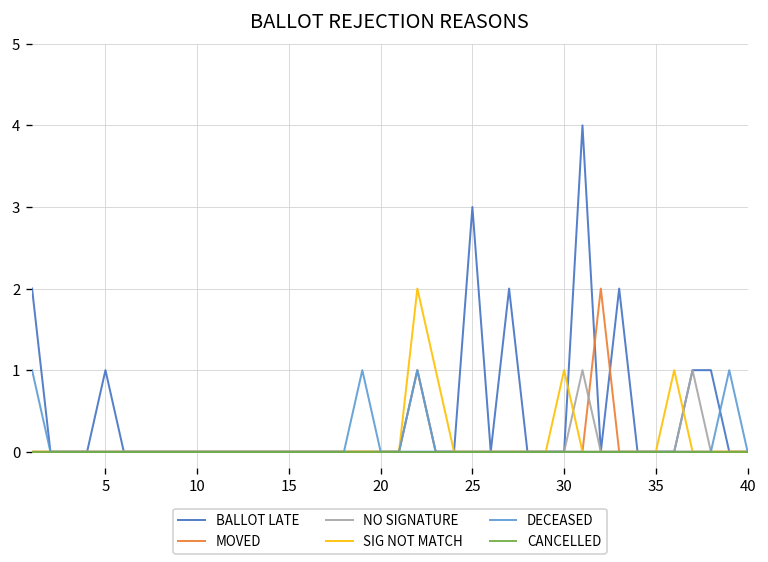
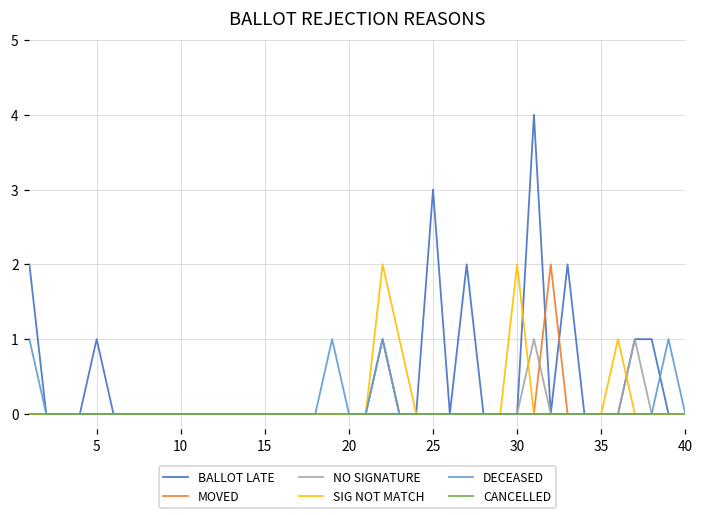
SIG NOT MATCH, 30: 1 -> 2
